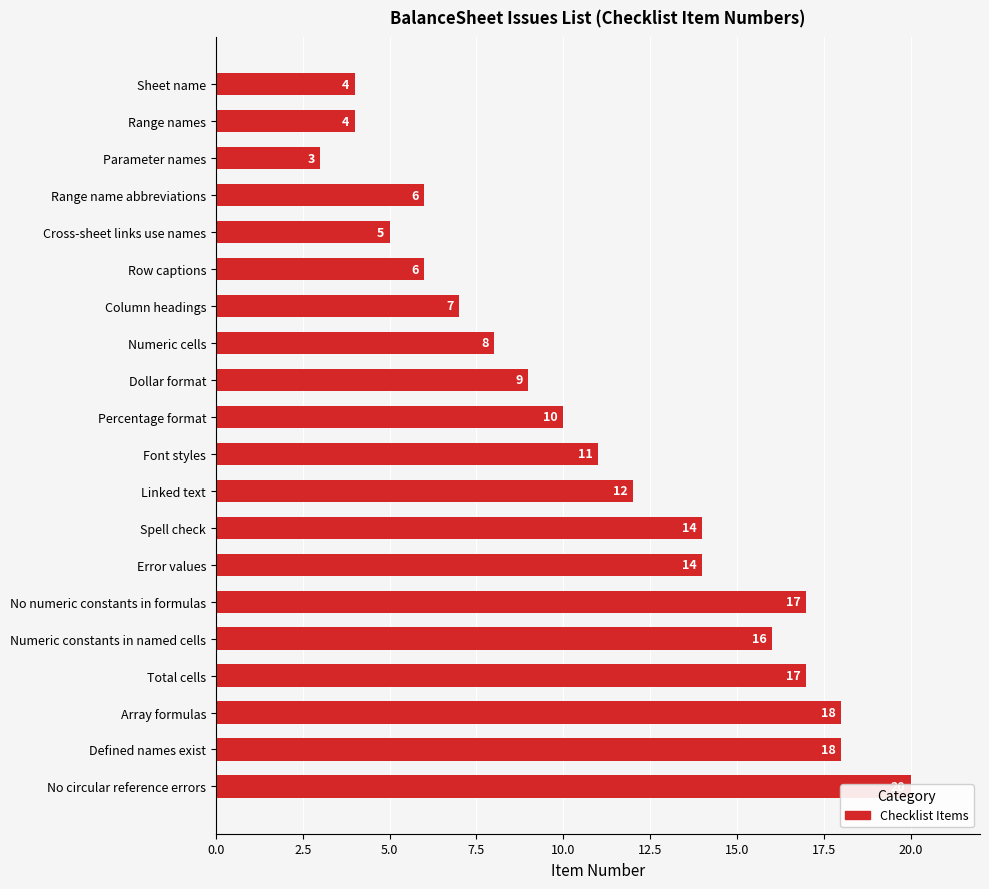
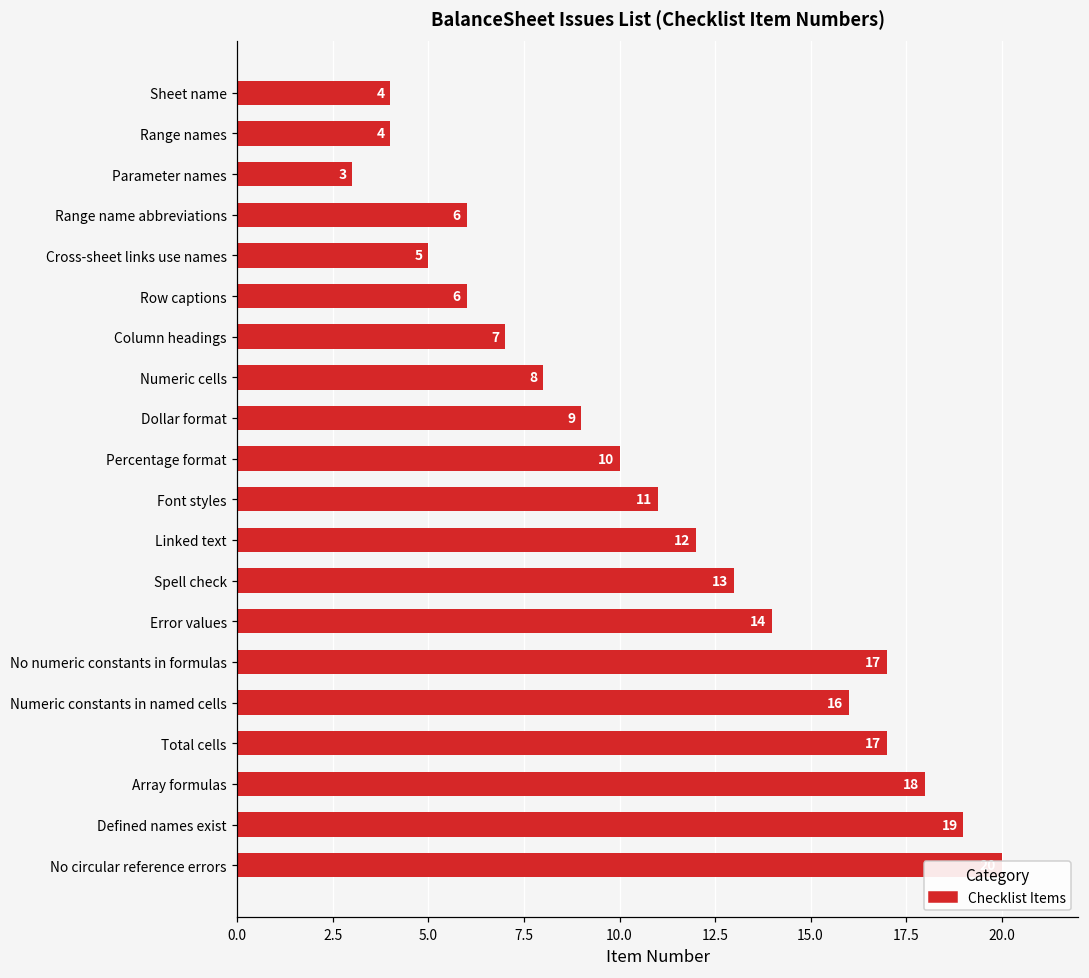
Spell check: 14 -> 13
Defined names exist: 18 -> 19
